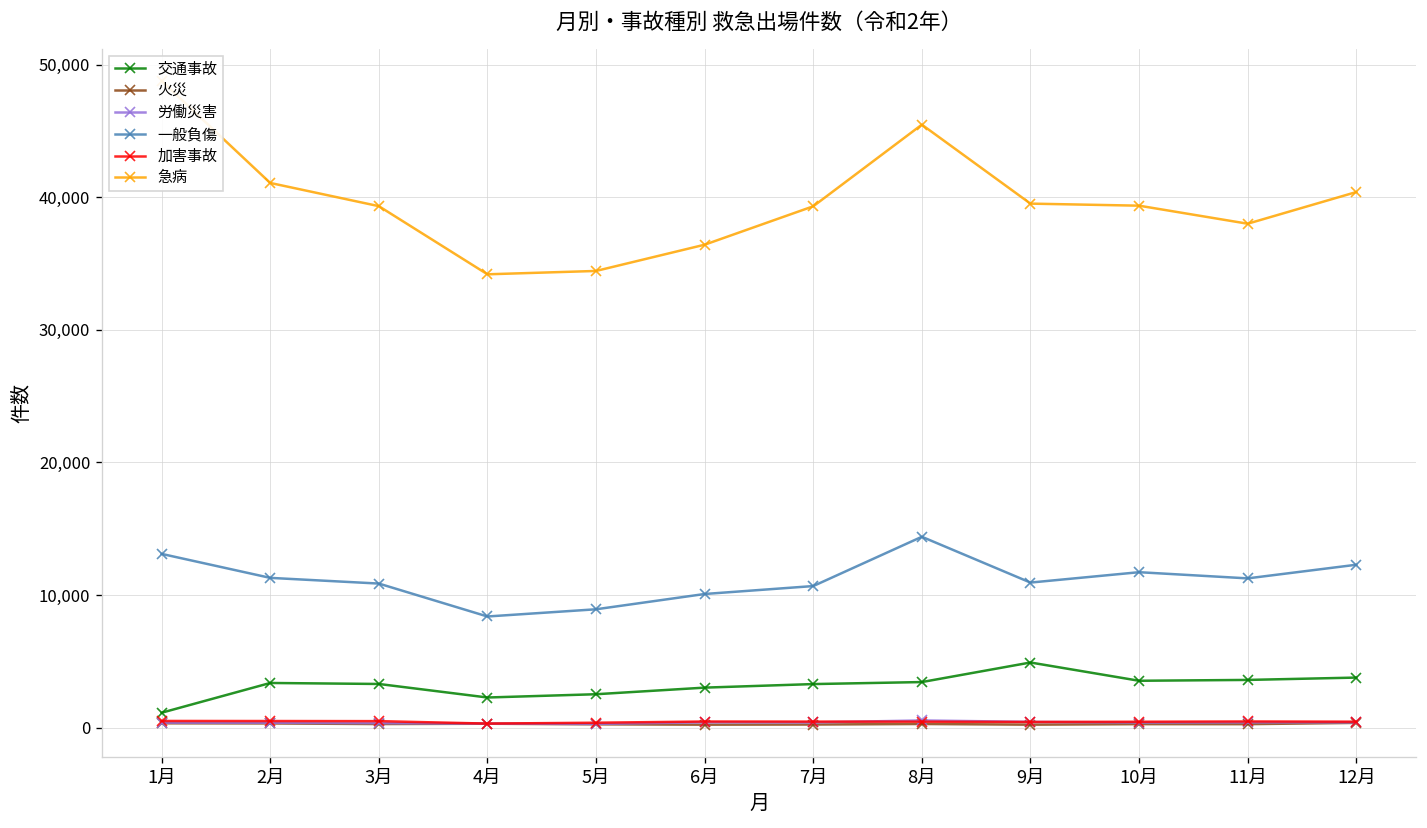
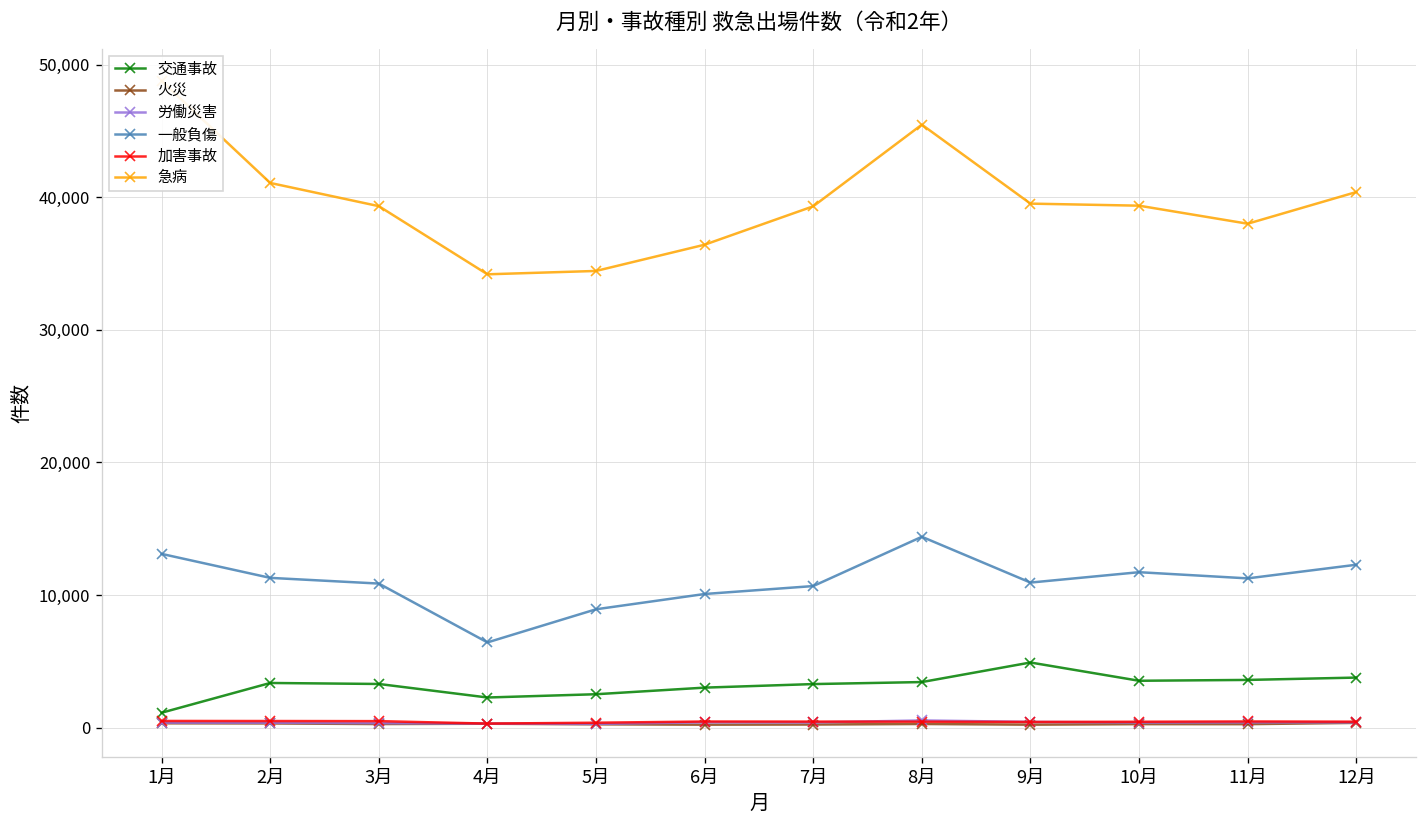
一般負傷, 4月: 8,400 -> 6,400
